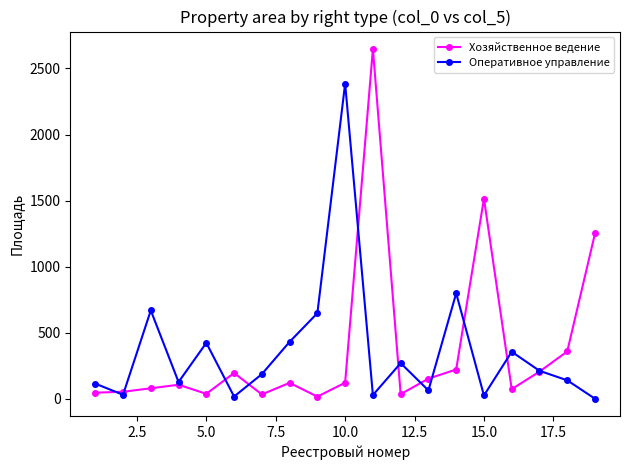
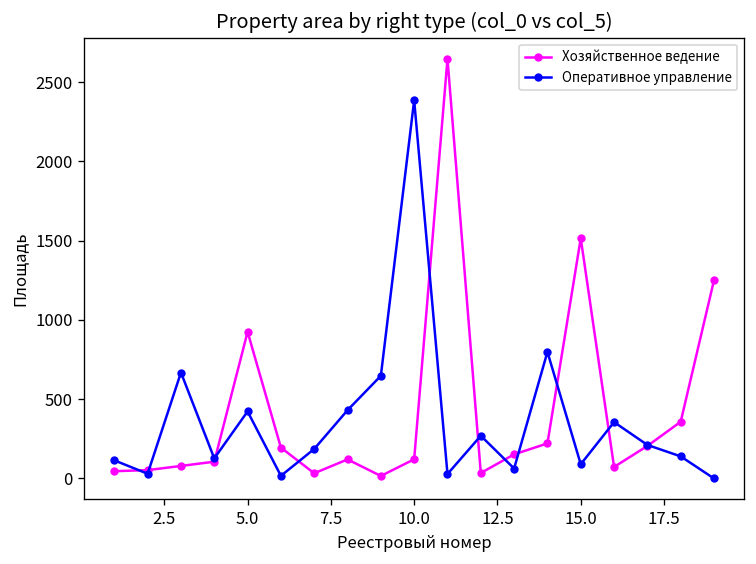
Хозяйственное ведение, 5.0: 40 -> 920
Оперативное управление, 15.0: 20 -> 90
